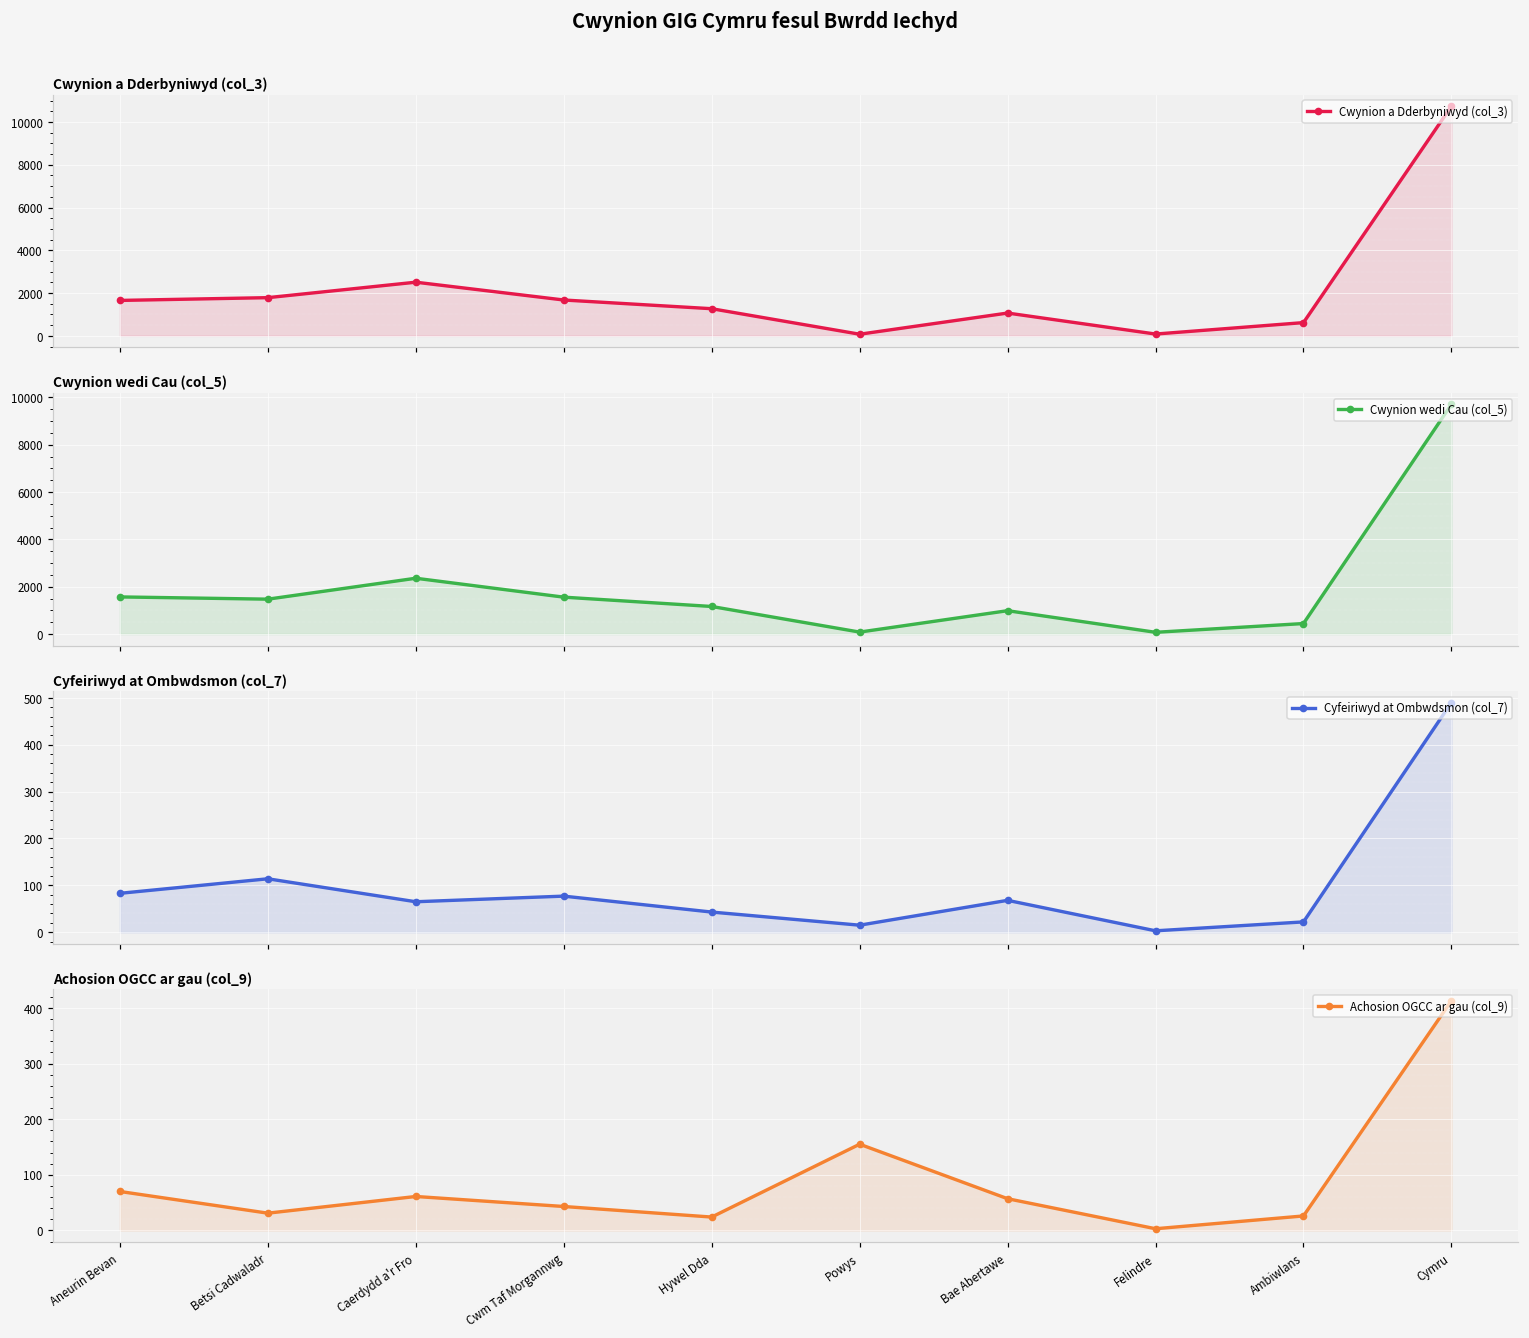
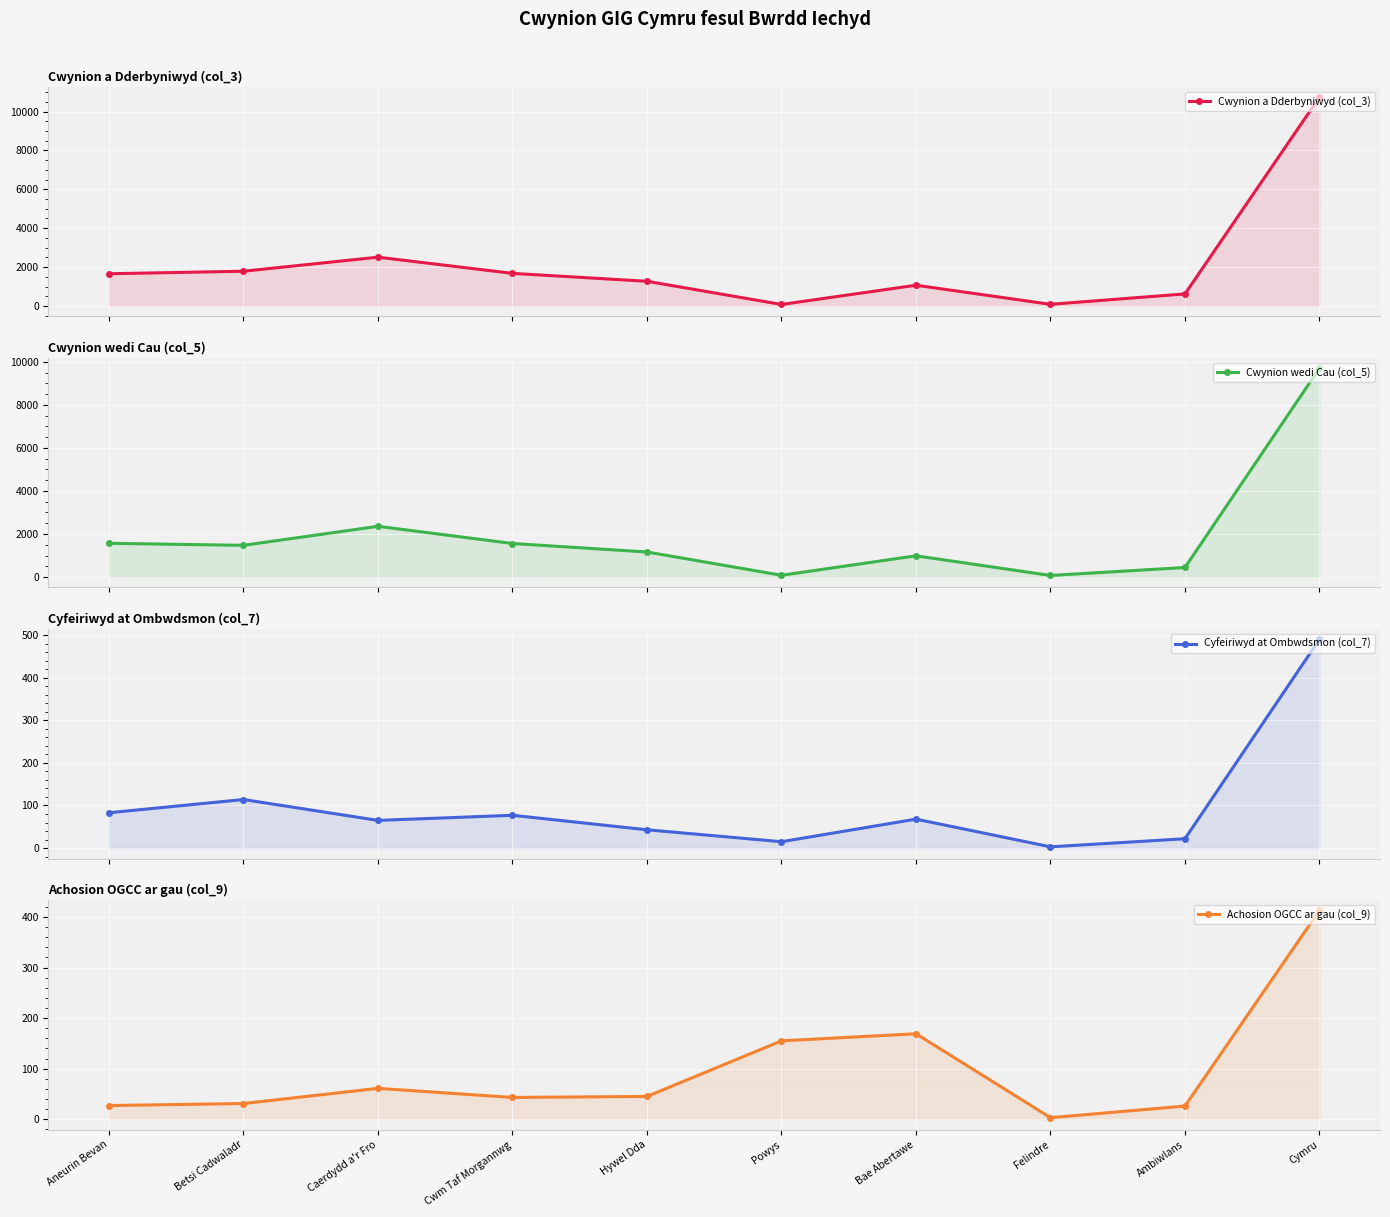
Achosion OGCC ar gau (col_9), Aneurin Bevan: 70 -> 30
Achosion OGCC ar gau (col_9), Hywel Dda: 20 -> 50
Achosion OGCC ar gau (col_9), Bae Abertawe: 60 -> 170
